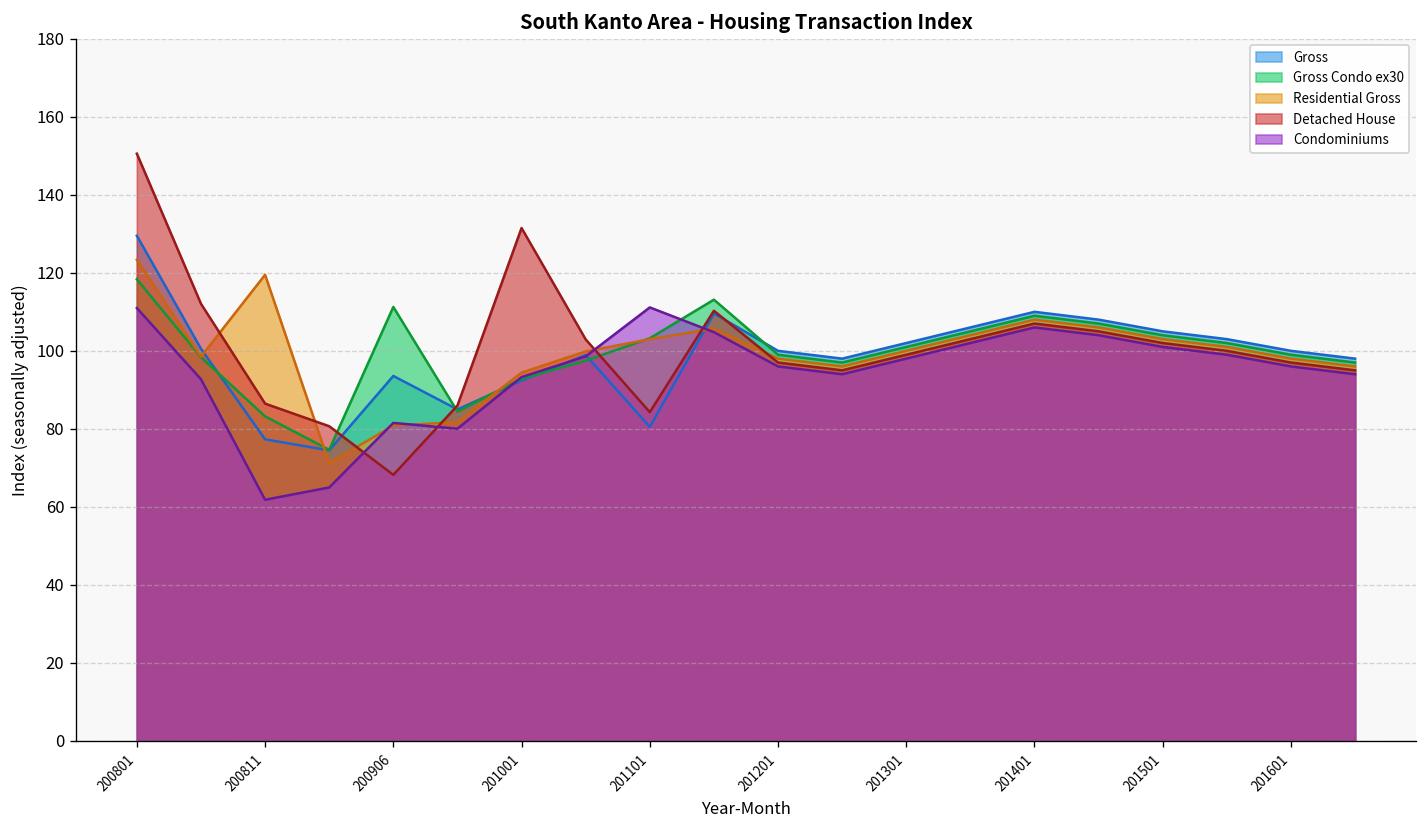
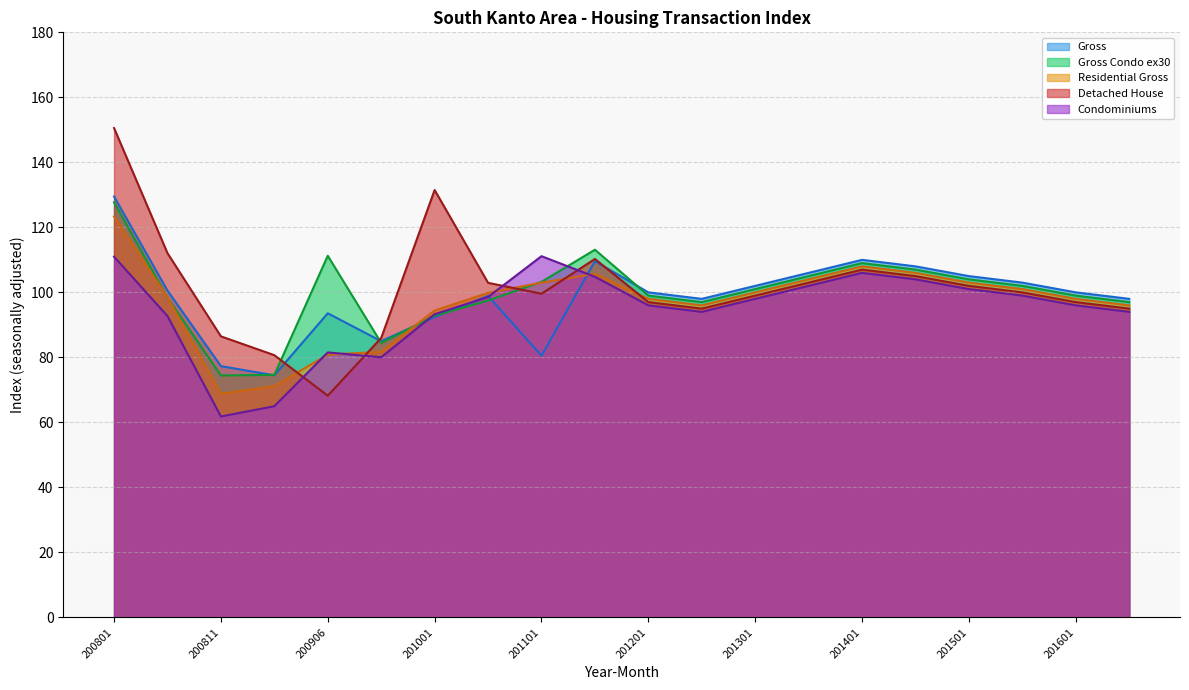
Gross Condo ex30, 200801: 118 -> 128
Gross Condo ex30, 200811: 83 -> 74
Residential Gross, 200811: 119 -> 69
Detached House, 201101: 84 -> 100
